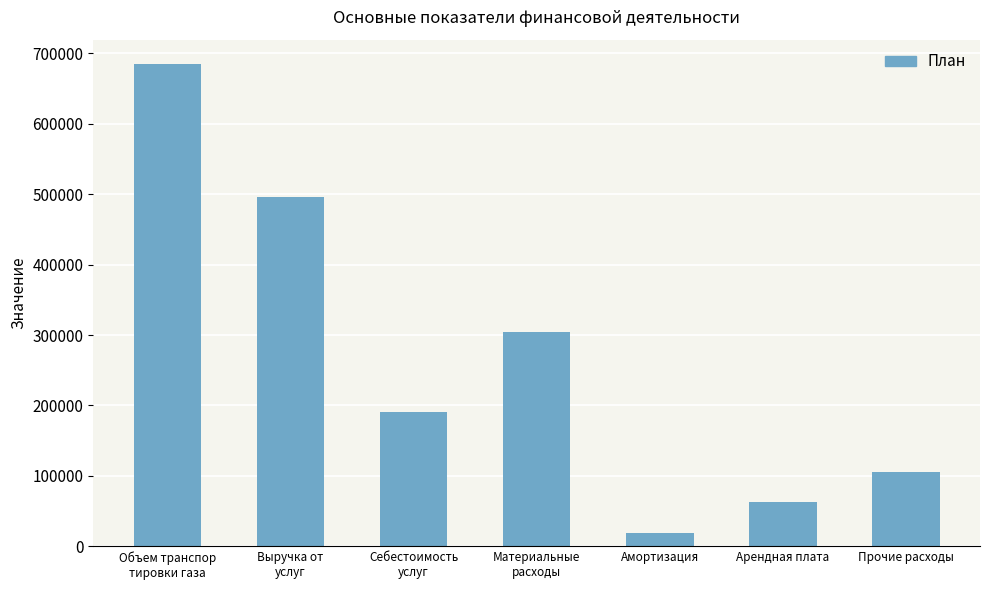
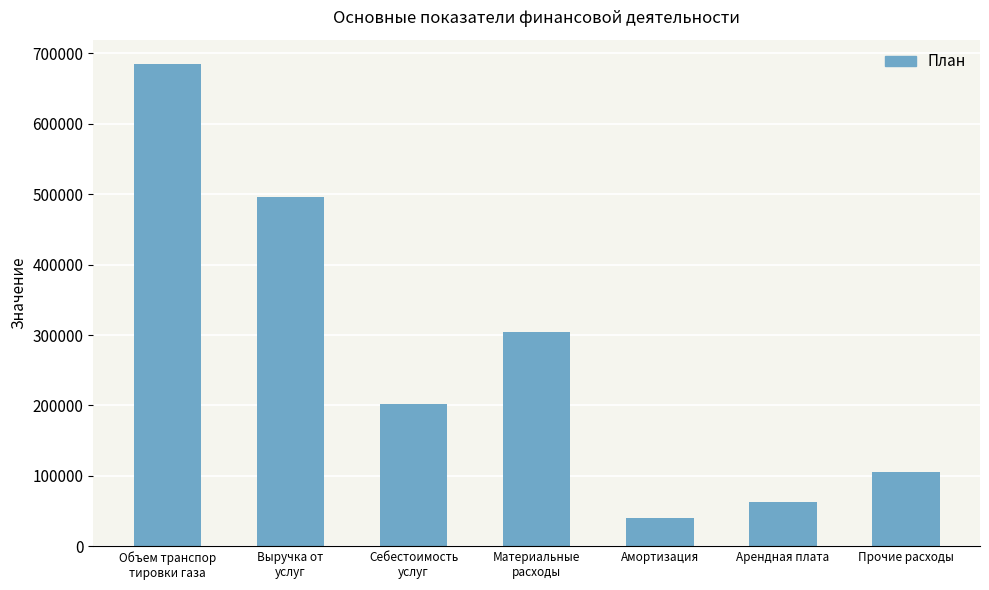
Себестоимость услуг: 190000 -> 200000
Амортизация: 20000 -> 40000
